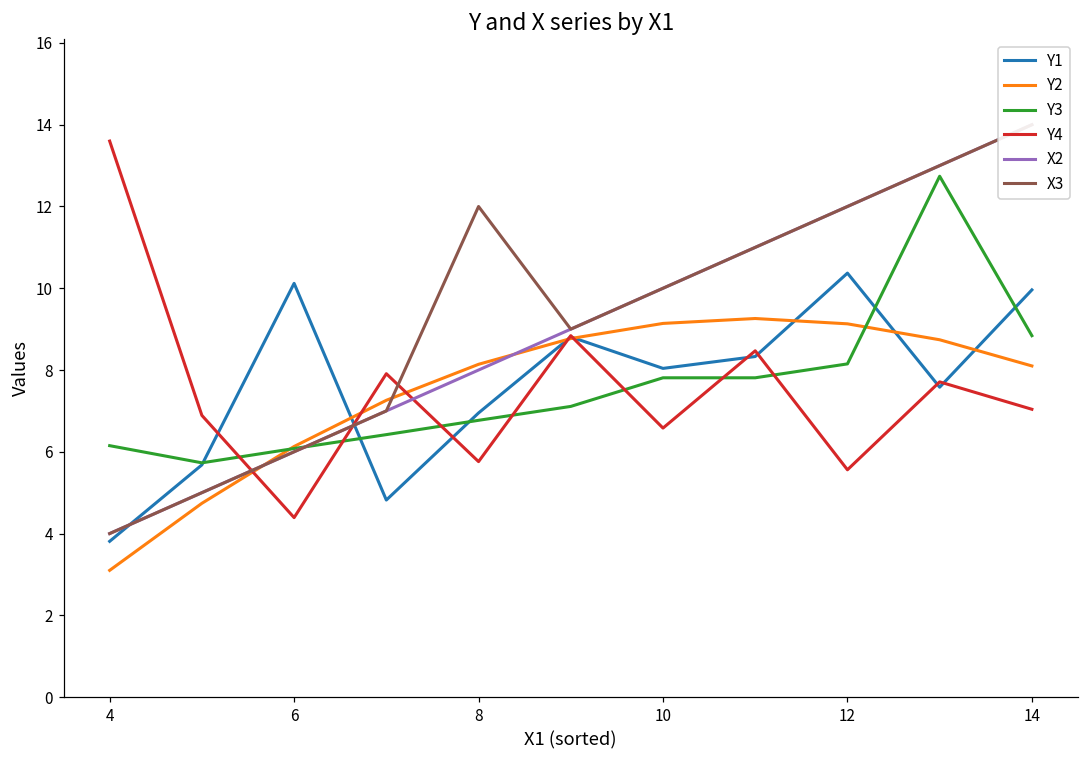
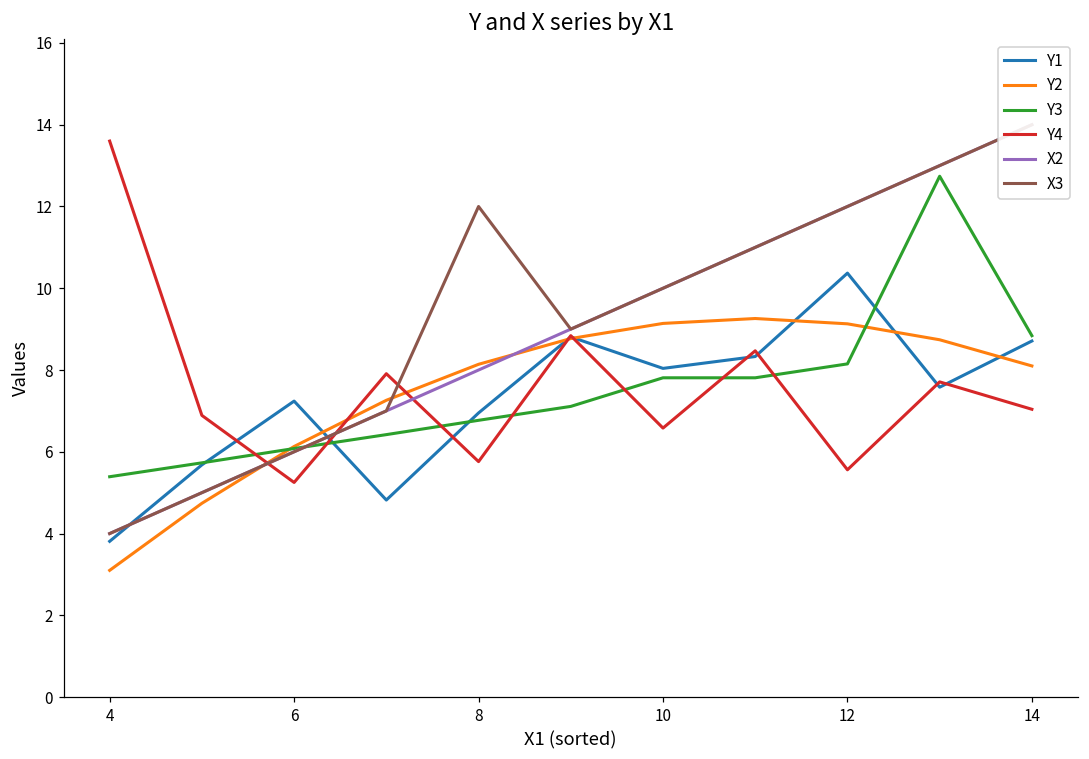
Y3, 4: 6.2 -> 5.4
Y1, 6: 10.1 -> 7.2
Y4, 6: 4.4 -> 5.3
Y1, 14: 10.0 -> 8.7
